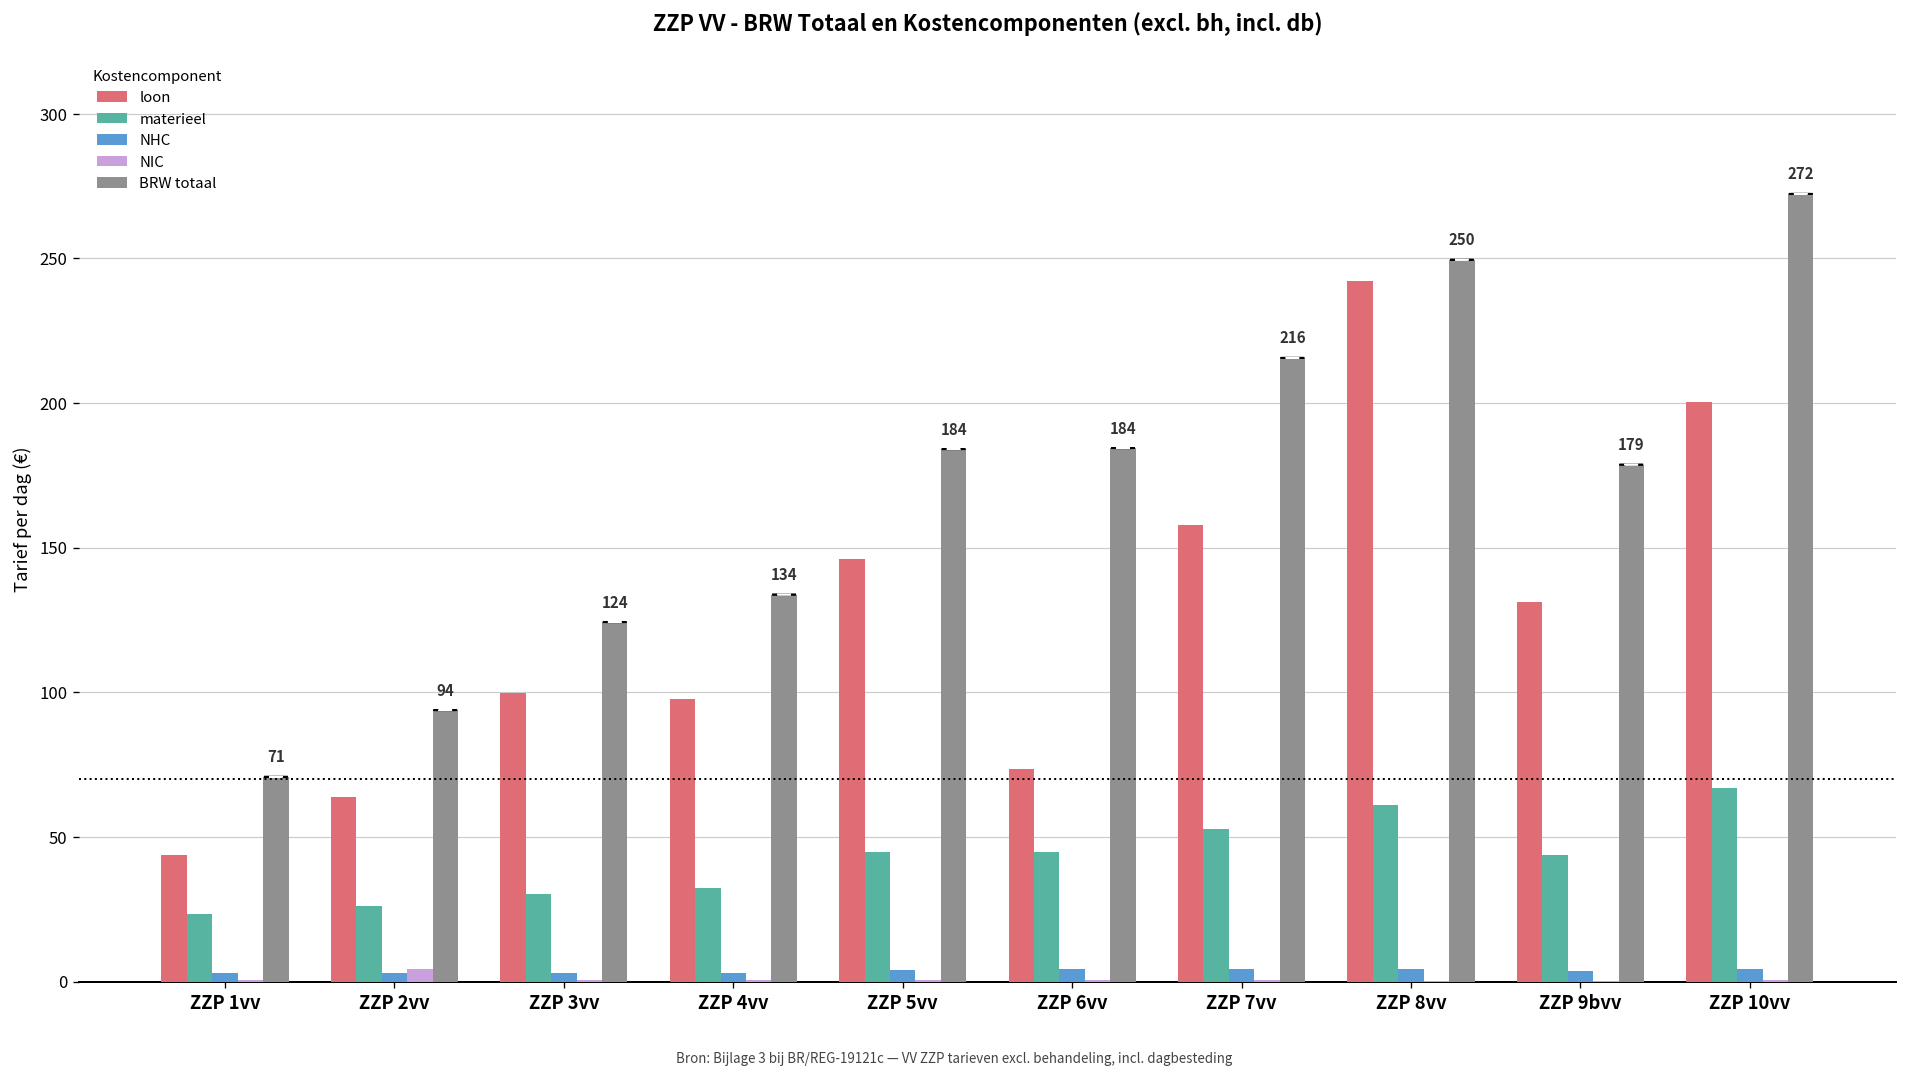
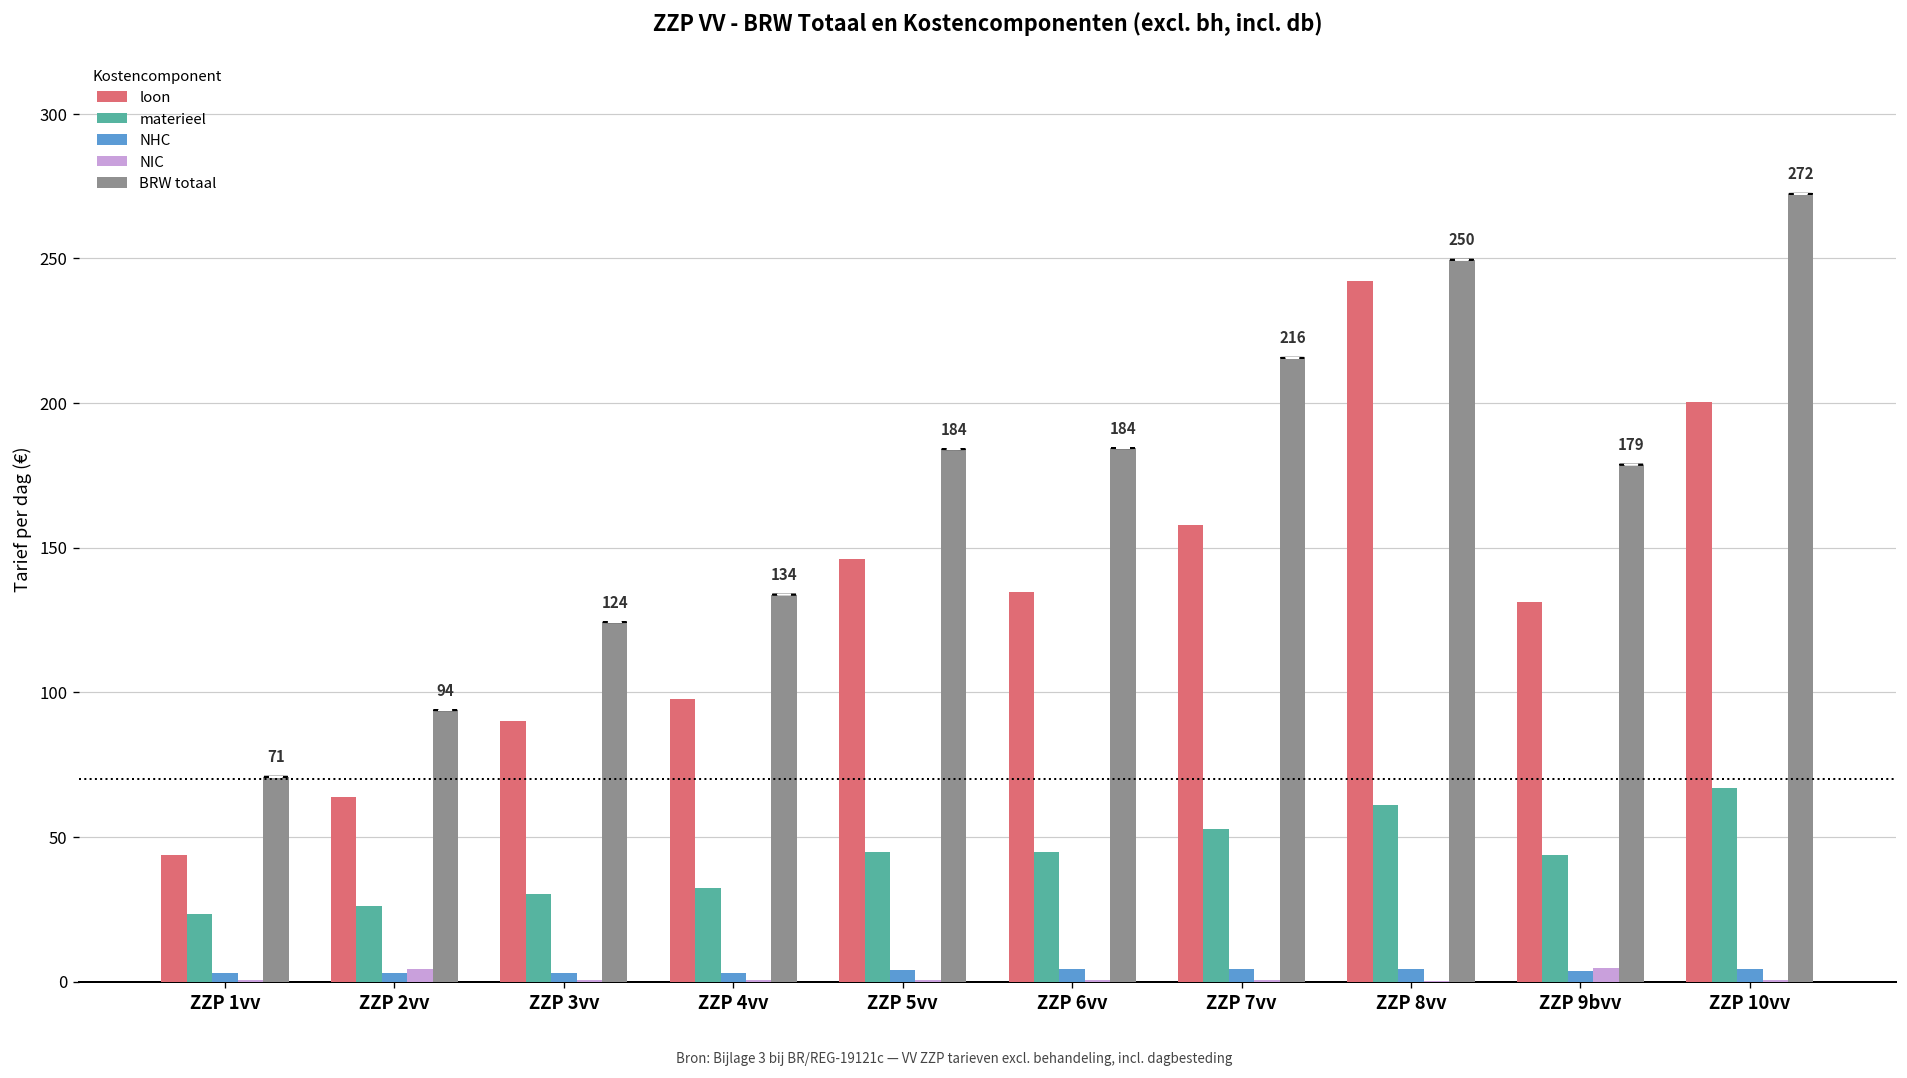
loon, ZZP 3vv: 100 -> 90
loon, ZZP 6vv: 74 -> 135
NIC, ZZP 9bvv: 0 -> 5
